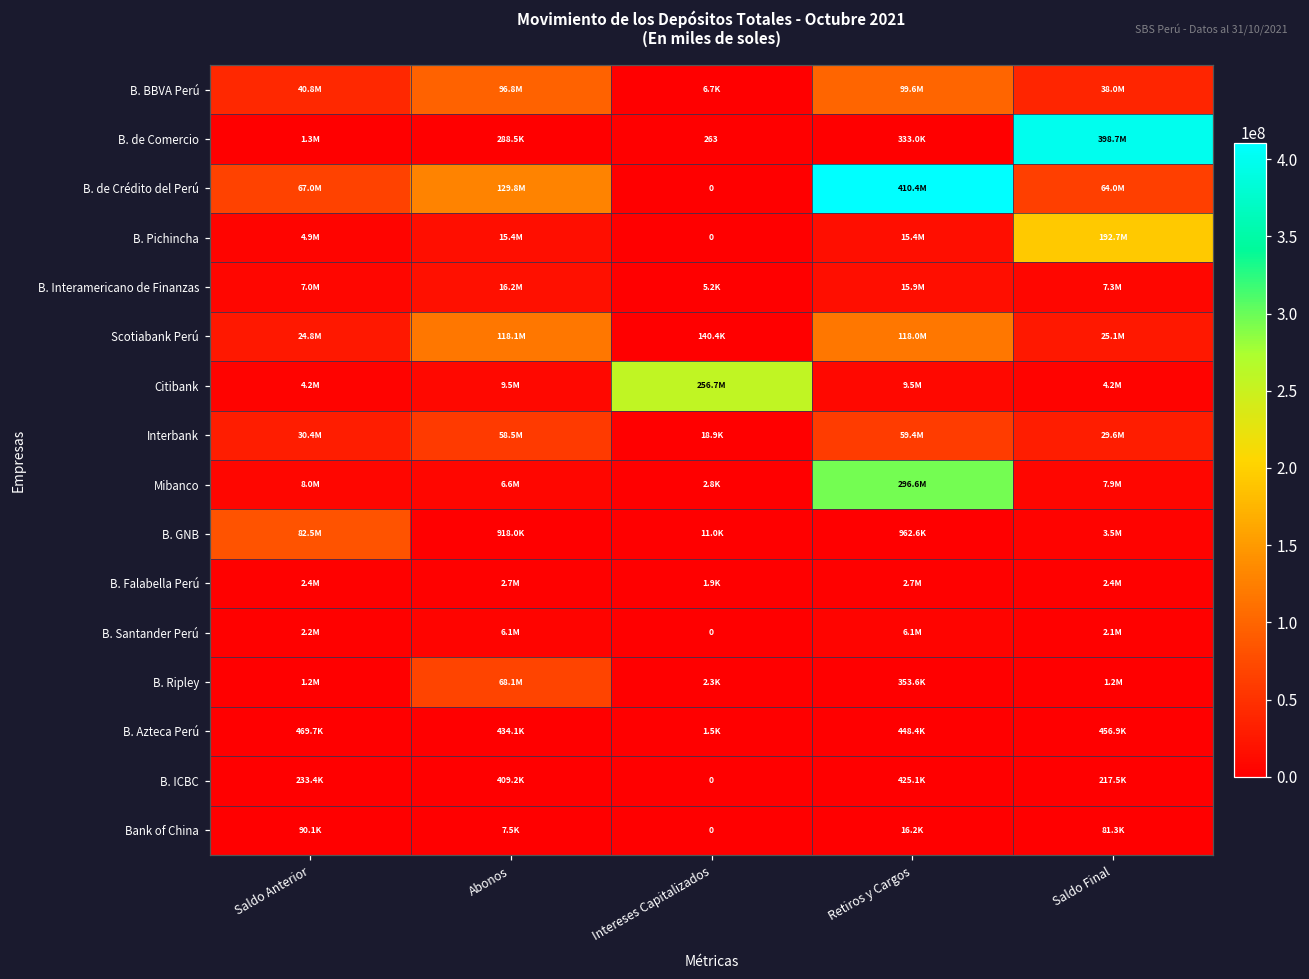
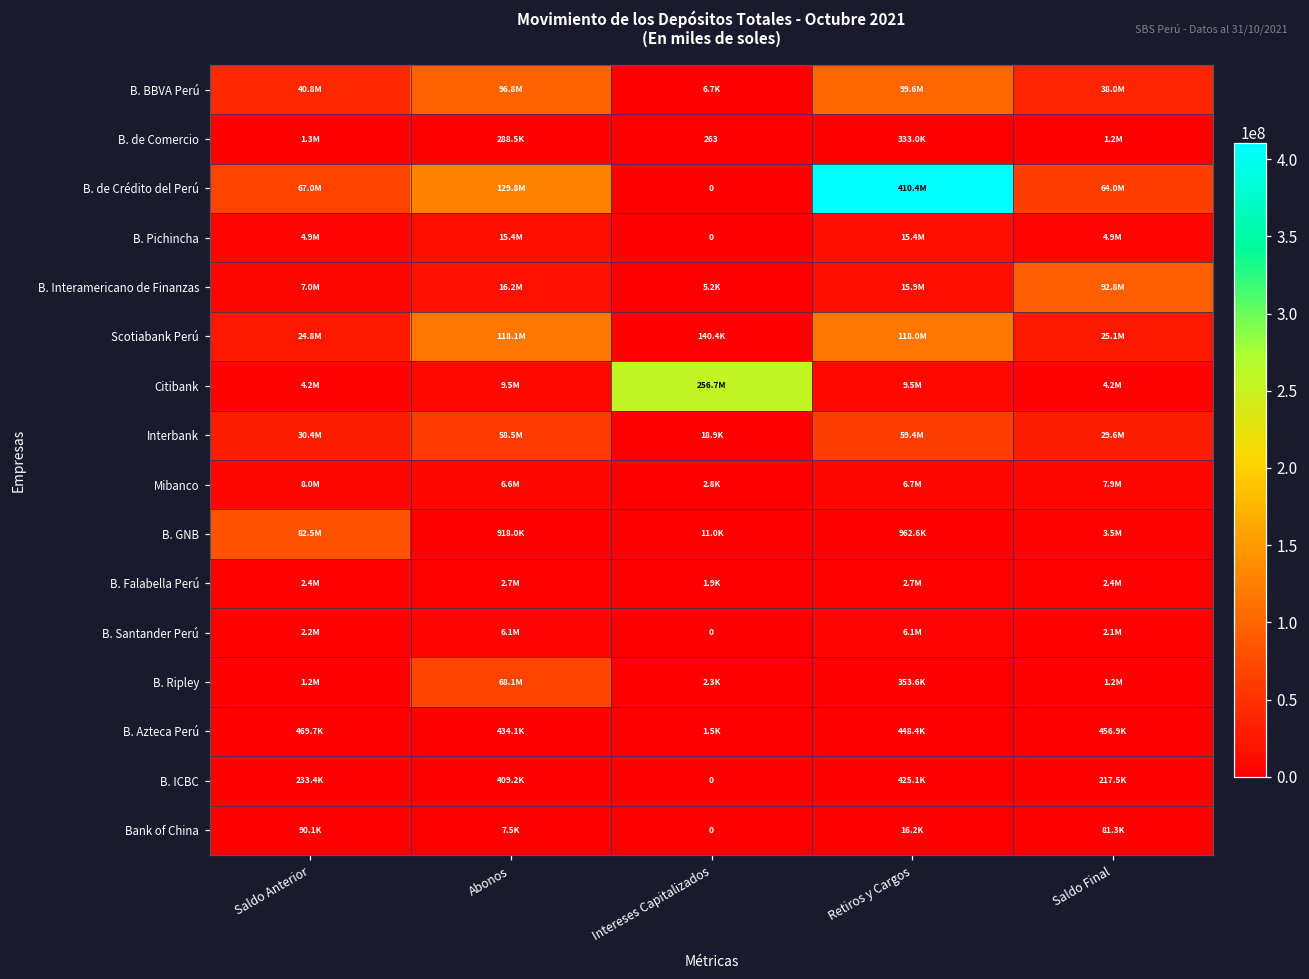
B. de Comercio, Saldo Final: 398.7M -> 1.2M
B. Pichincha, Saldo Final: 192.7M -> 4.9M
B. Interamericano de Finanzas, Saldo Final: 7.3M -> 92.8M
Mibanco, Retiros y Cargos: 296.6M -> 6.7M
